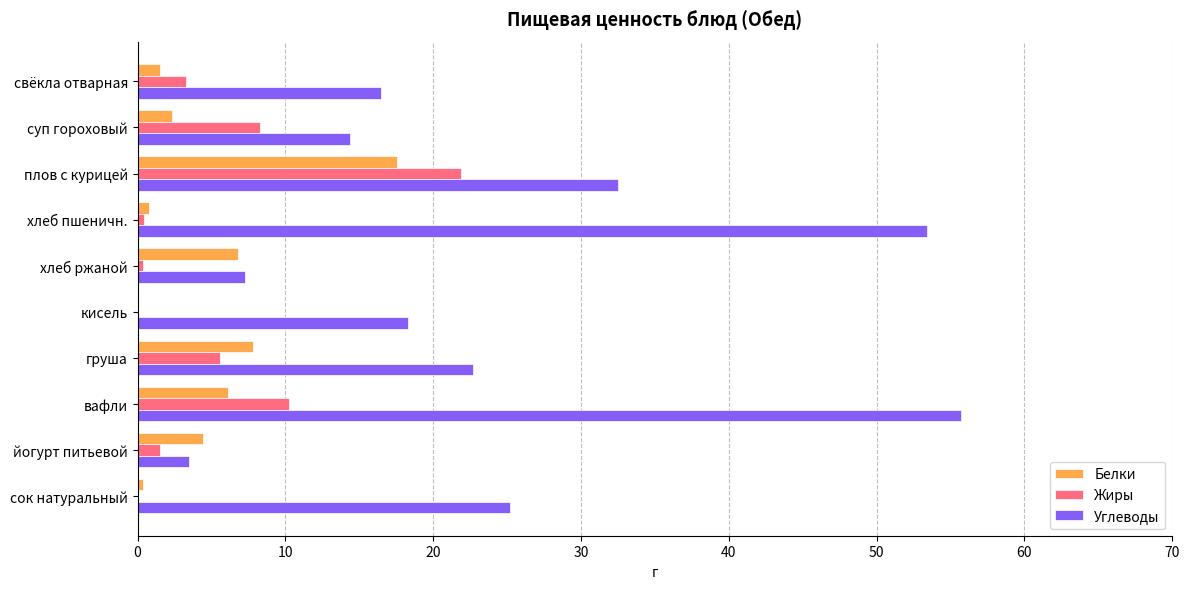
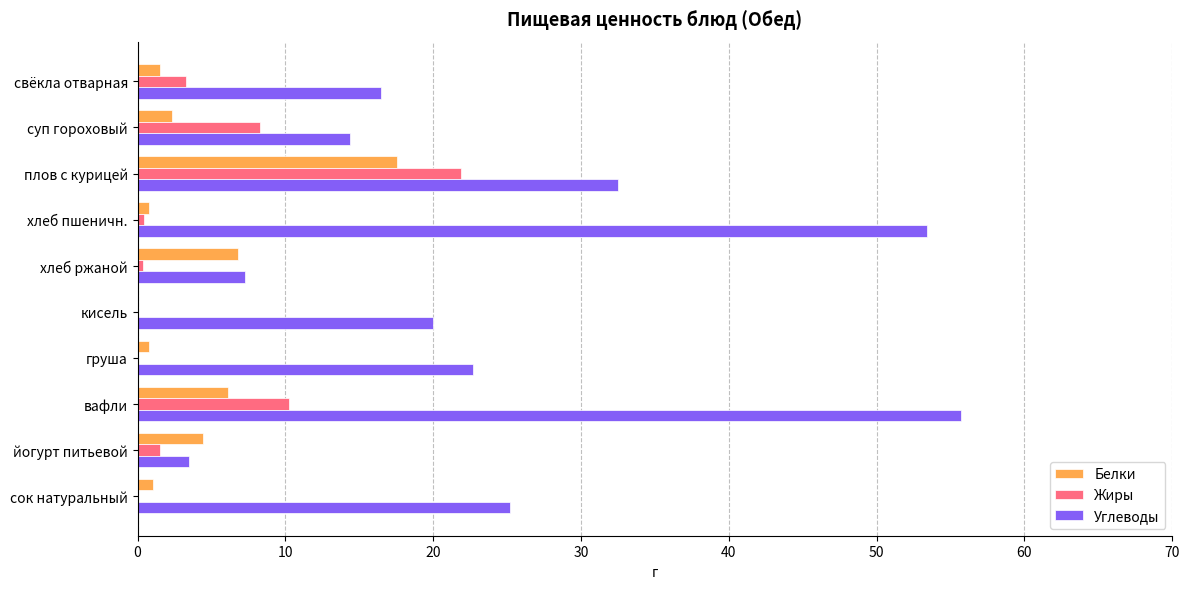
Углеводы, кисель: 18.3 -> 20.0
Белки, груша: 7.8 -> 0.8
Жиры, груша: 5.6 -> 0.0
Белки, сок натуральный: 0.4 -> 1.0
